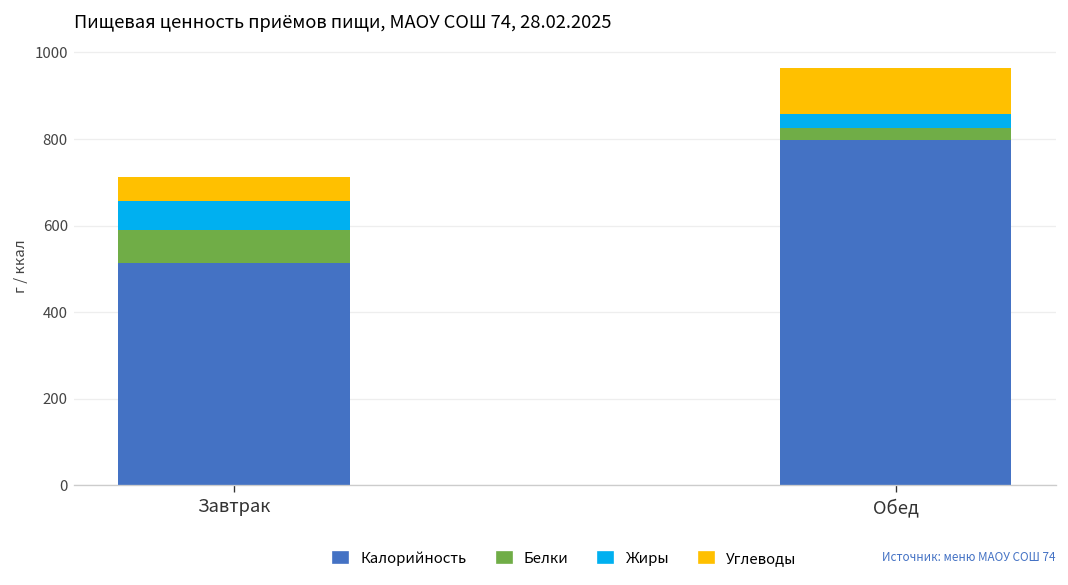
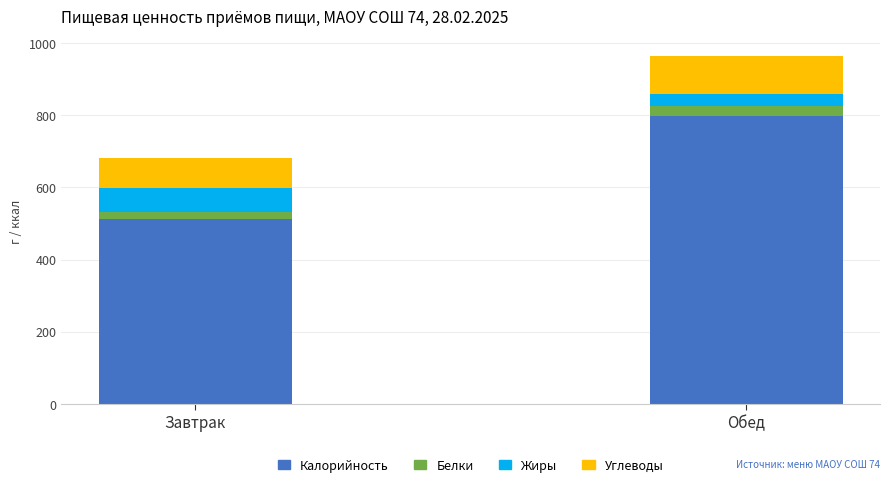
Белки, Завтрак: 80 -> 20
Углеводы, Завтрак: 60 -> 80
